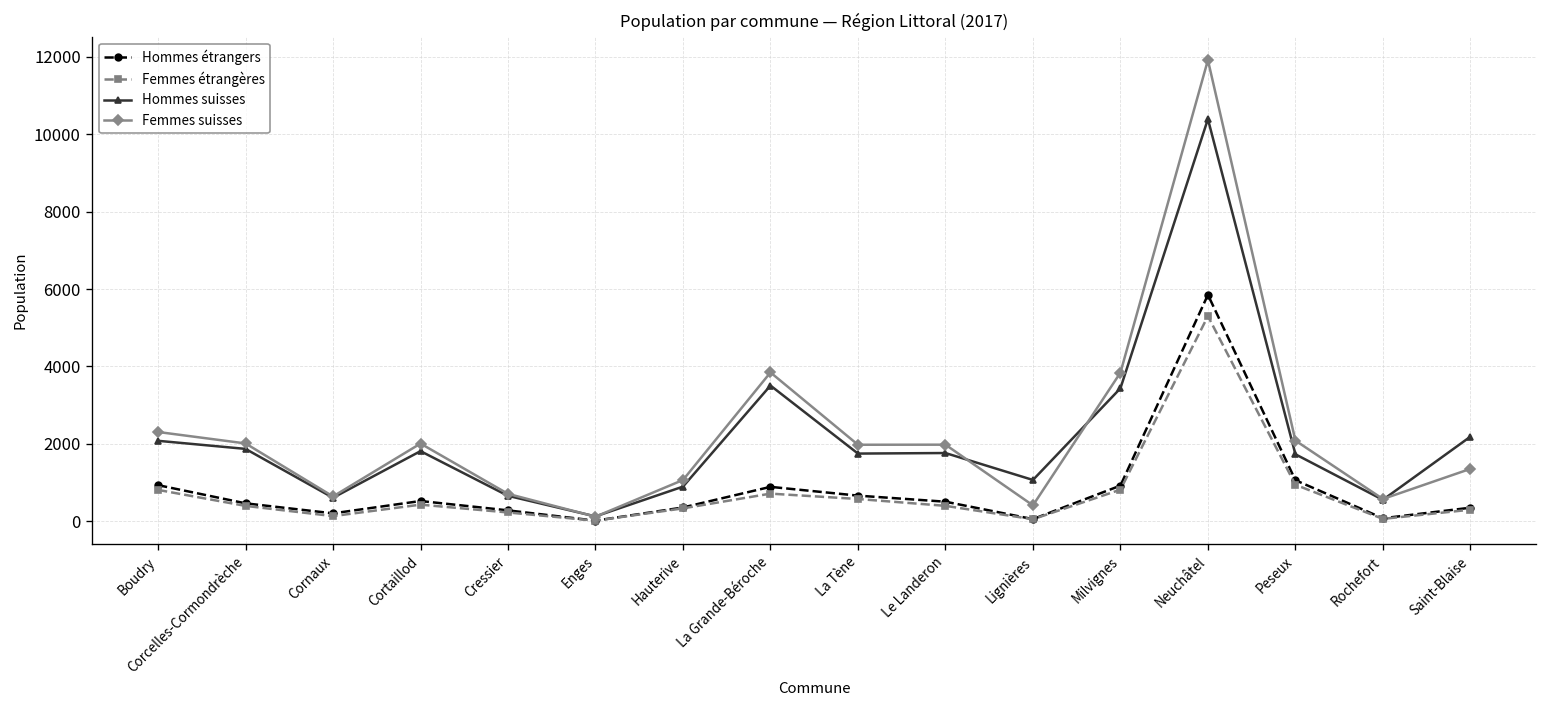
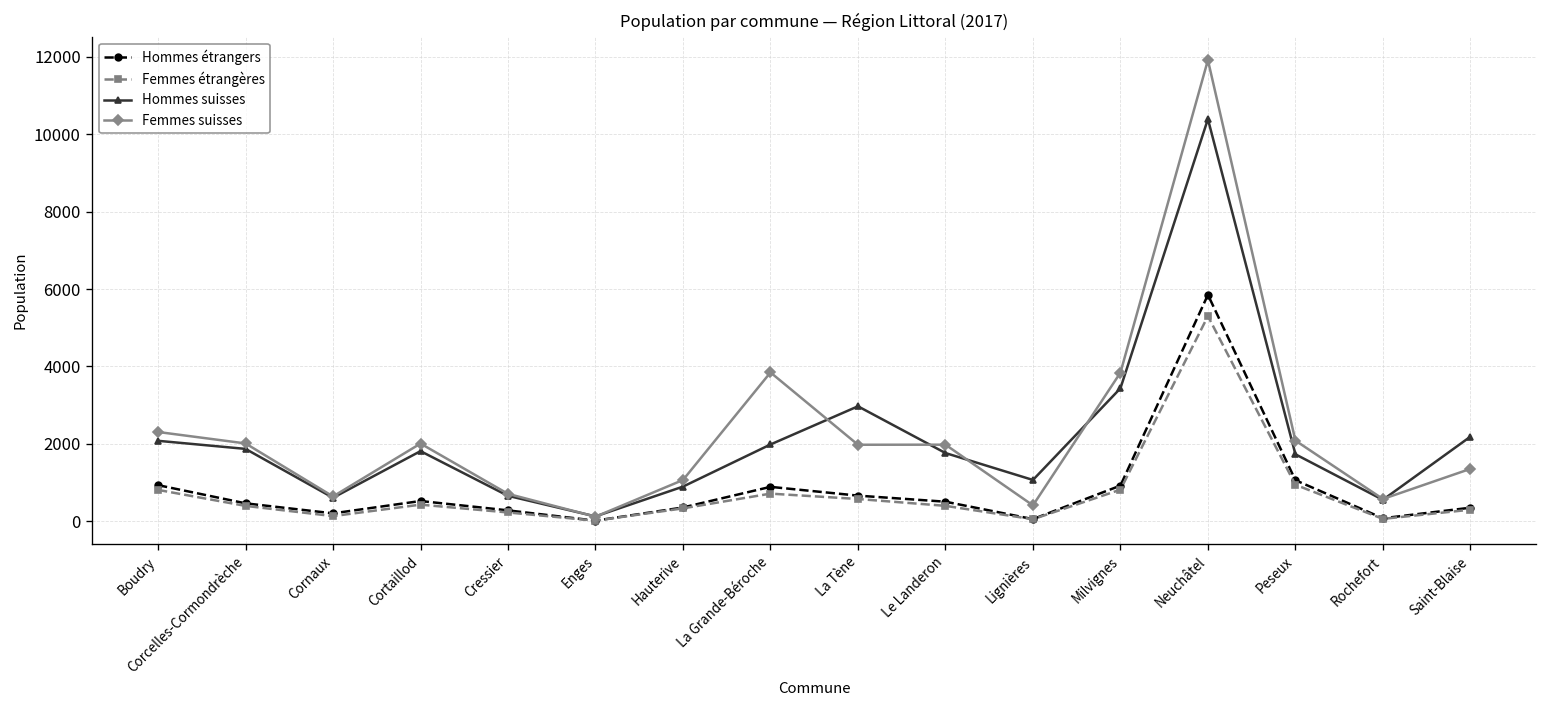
Hommes suisses, La Grande-Béroche: 3500 -> 2000
Hommes suisses, La Tène: 1700 -> 3000
